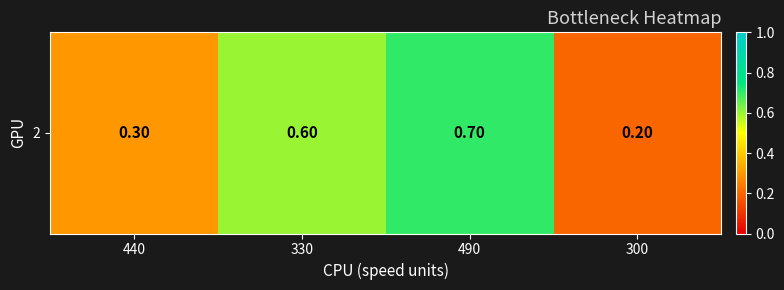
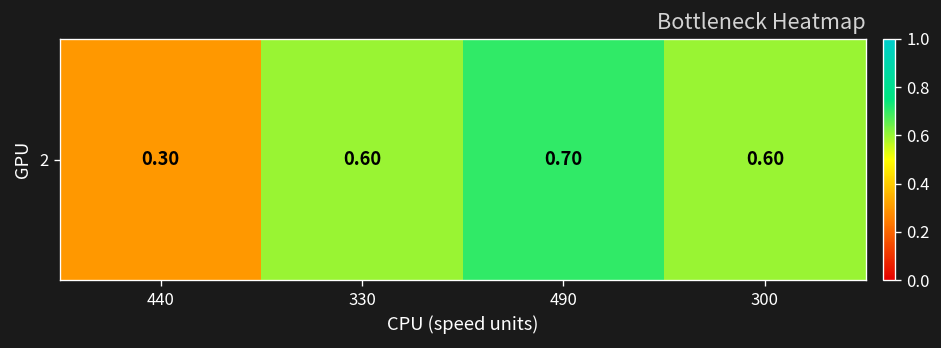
2, 300: 0.20 -> 0.60
